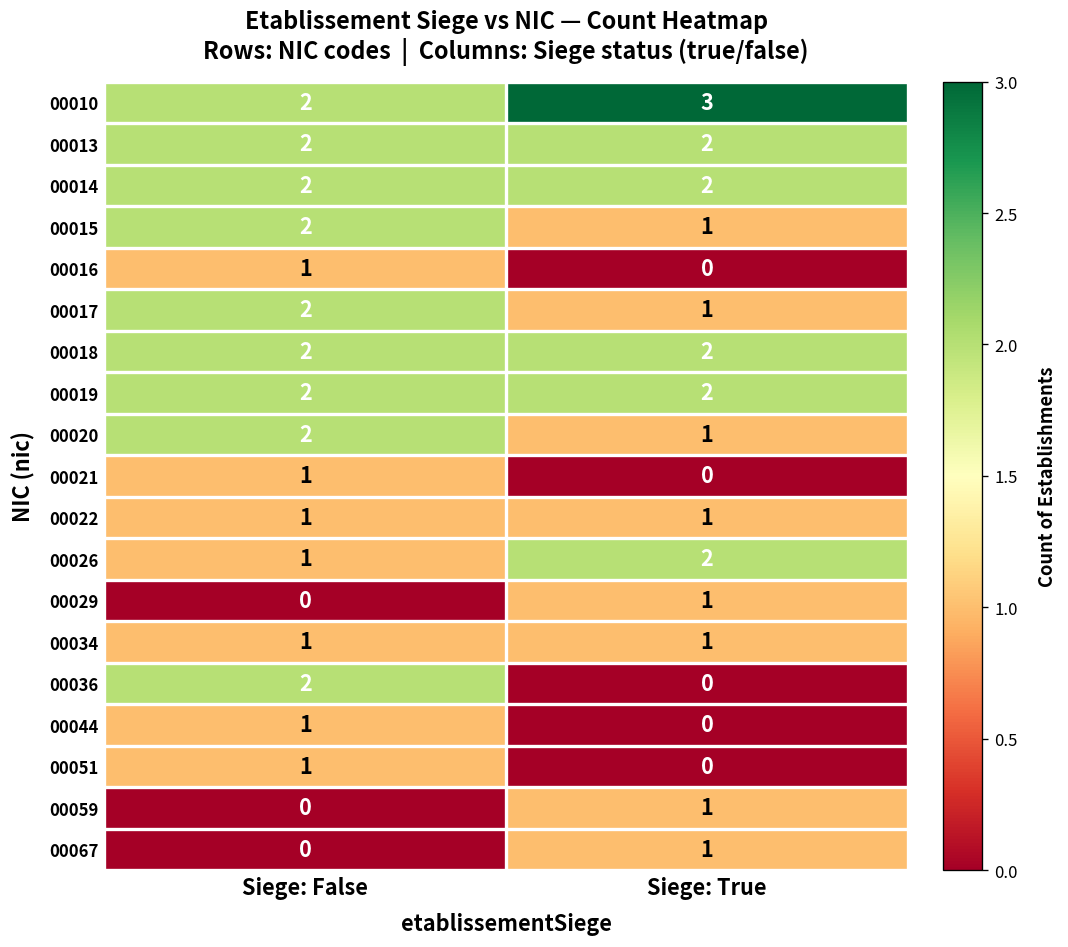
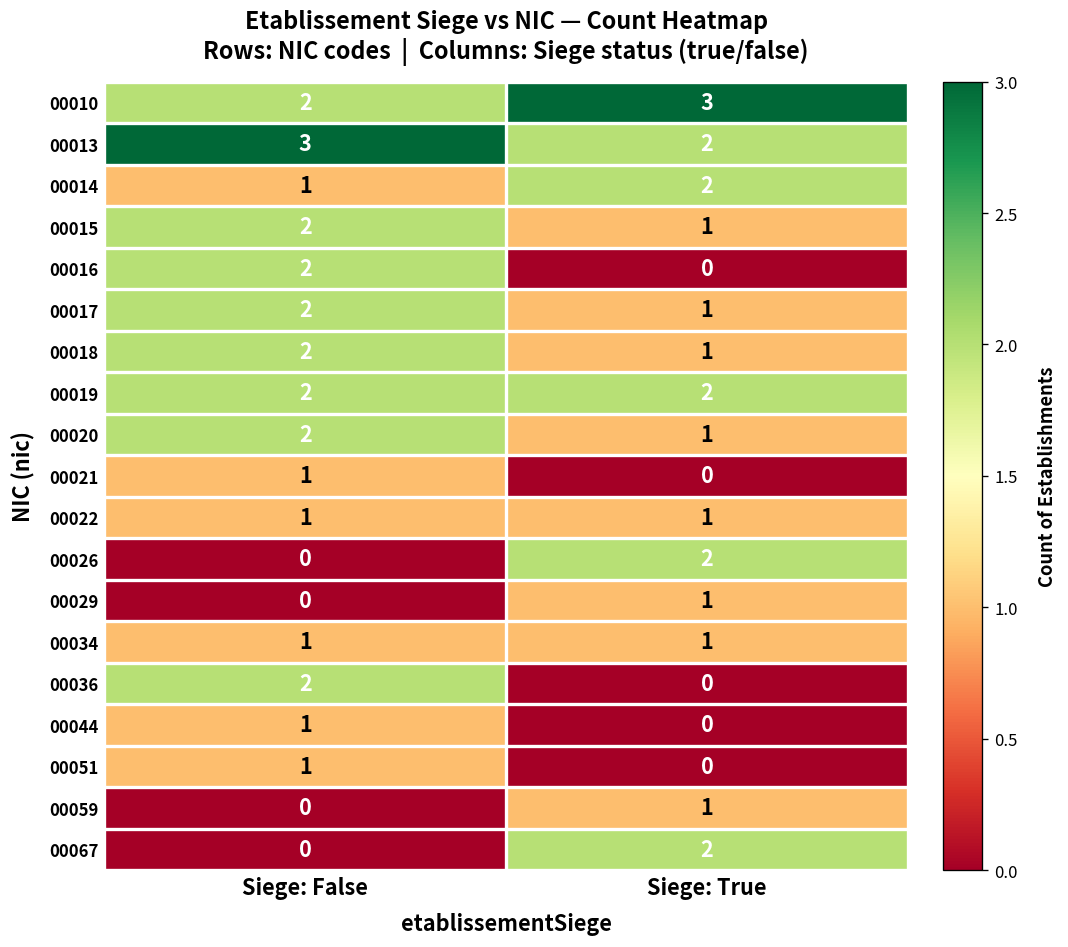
00013, Siege: False: 2 -> 3
00014, Siege: False: 2 -> 1
00016, Siege: False: 1 -> 2
00018, Siege: True: 2 -> 1
00026, Siege: False: 1 -> 0
00067, Siege: True: 1 -> 2
